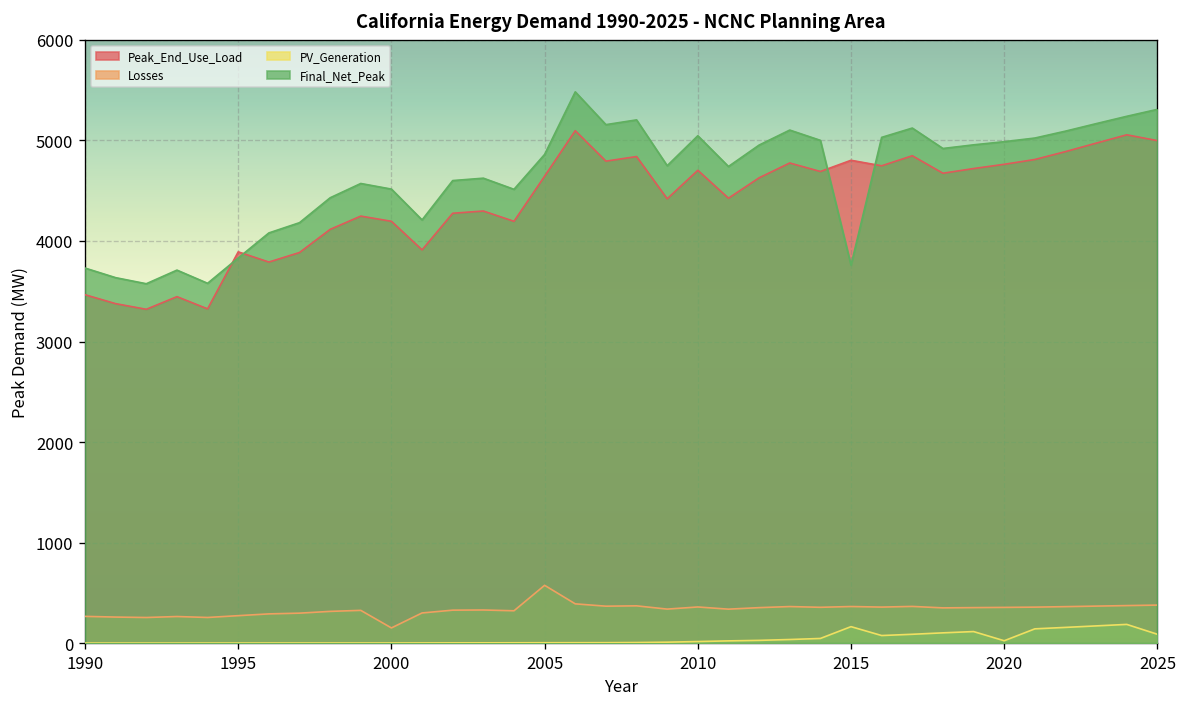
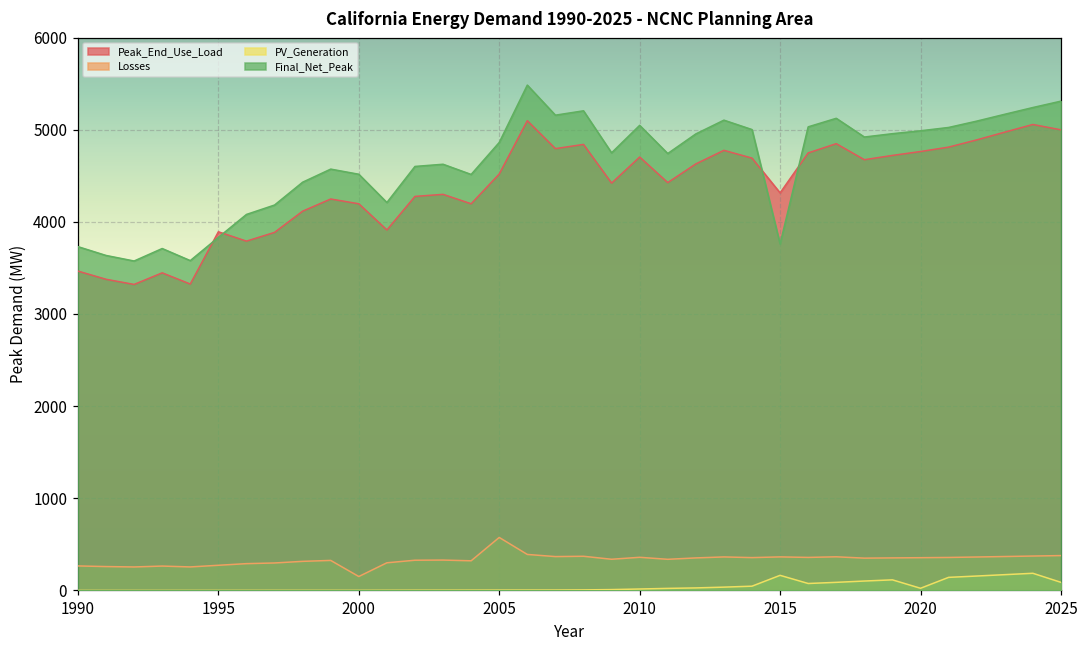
Peak_End_Use_Load, 2005: 4600 -> 4500
Peak_End_Use_Load, 2015: 4800 -> 4300
